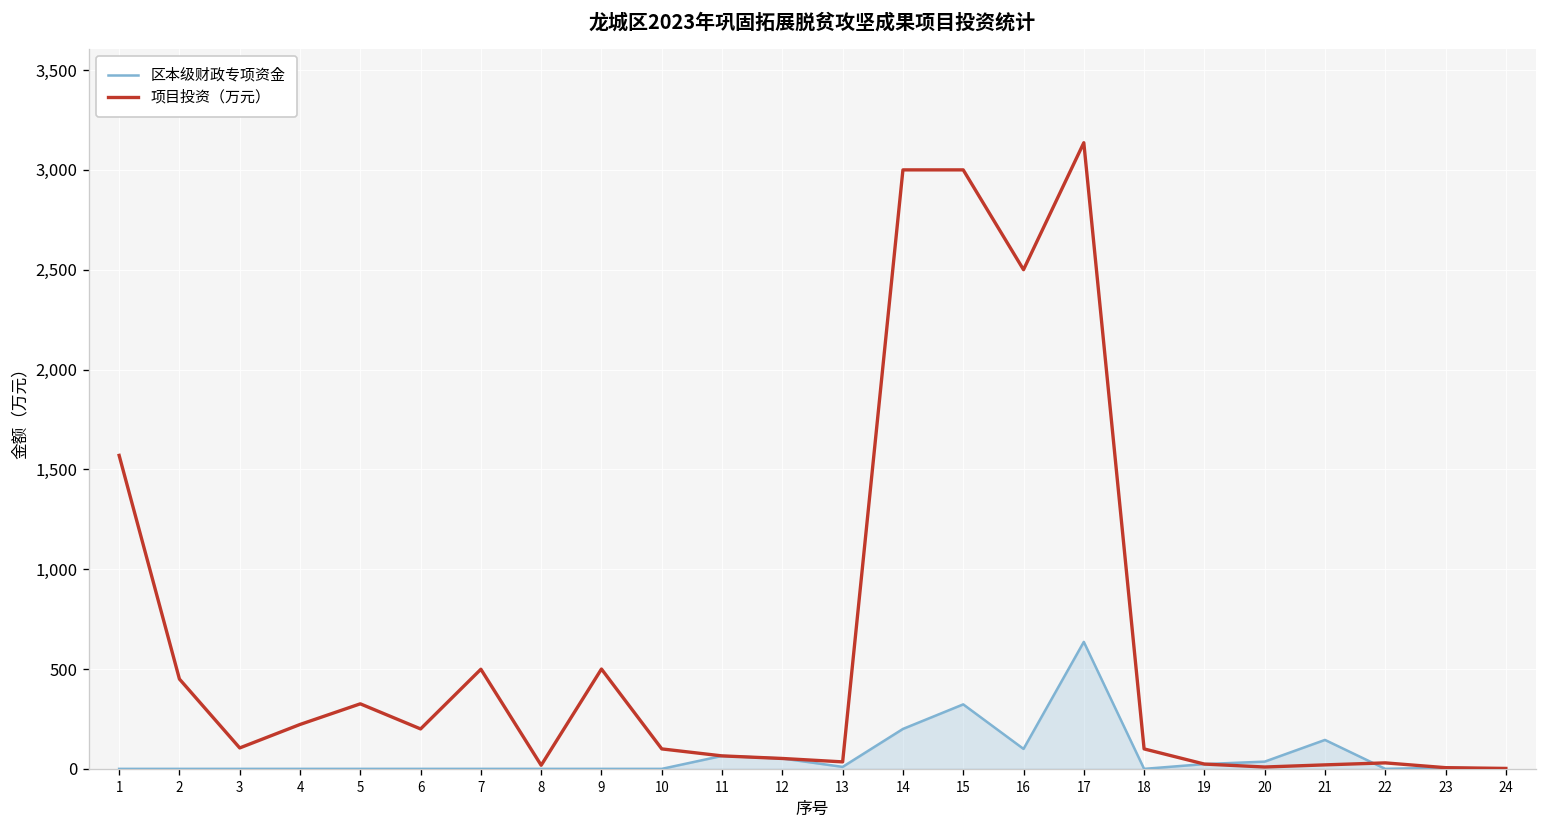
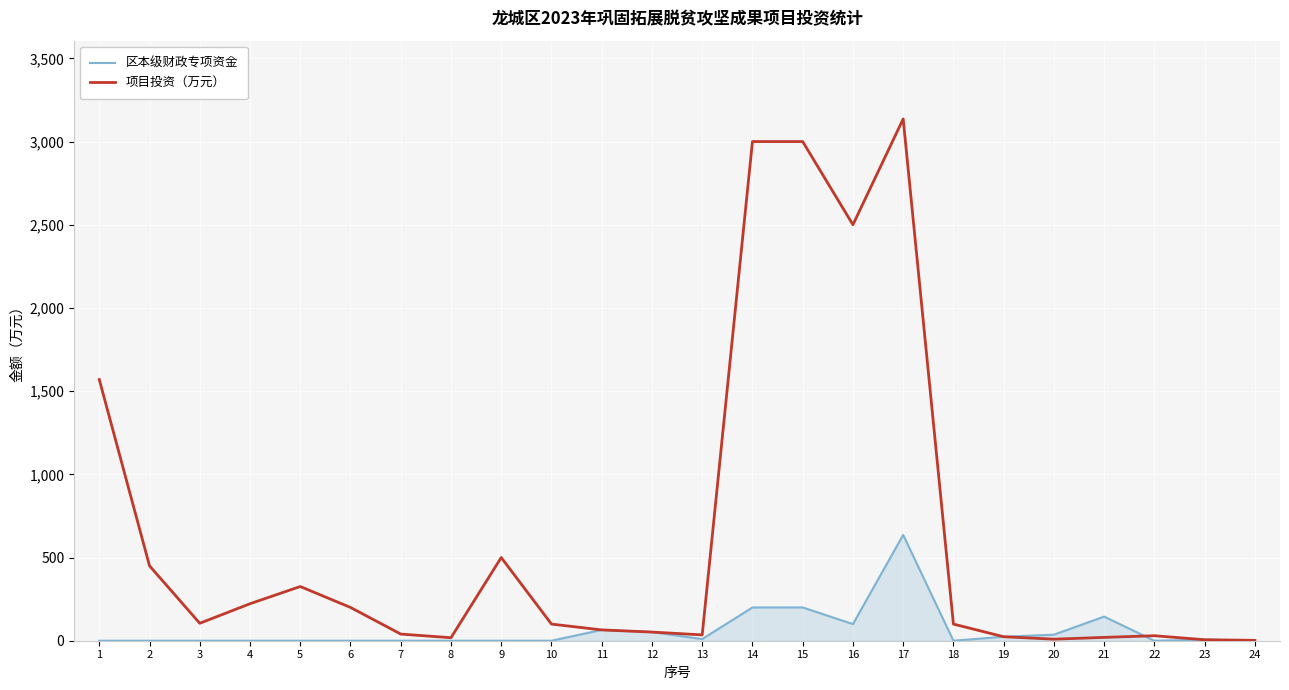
项目投资（万元）, 7: 500 -> 40
区本级财政专项资金, 15: 320 -> 200
